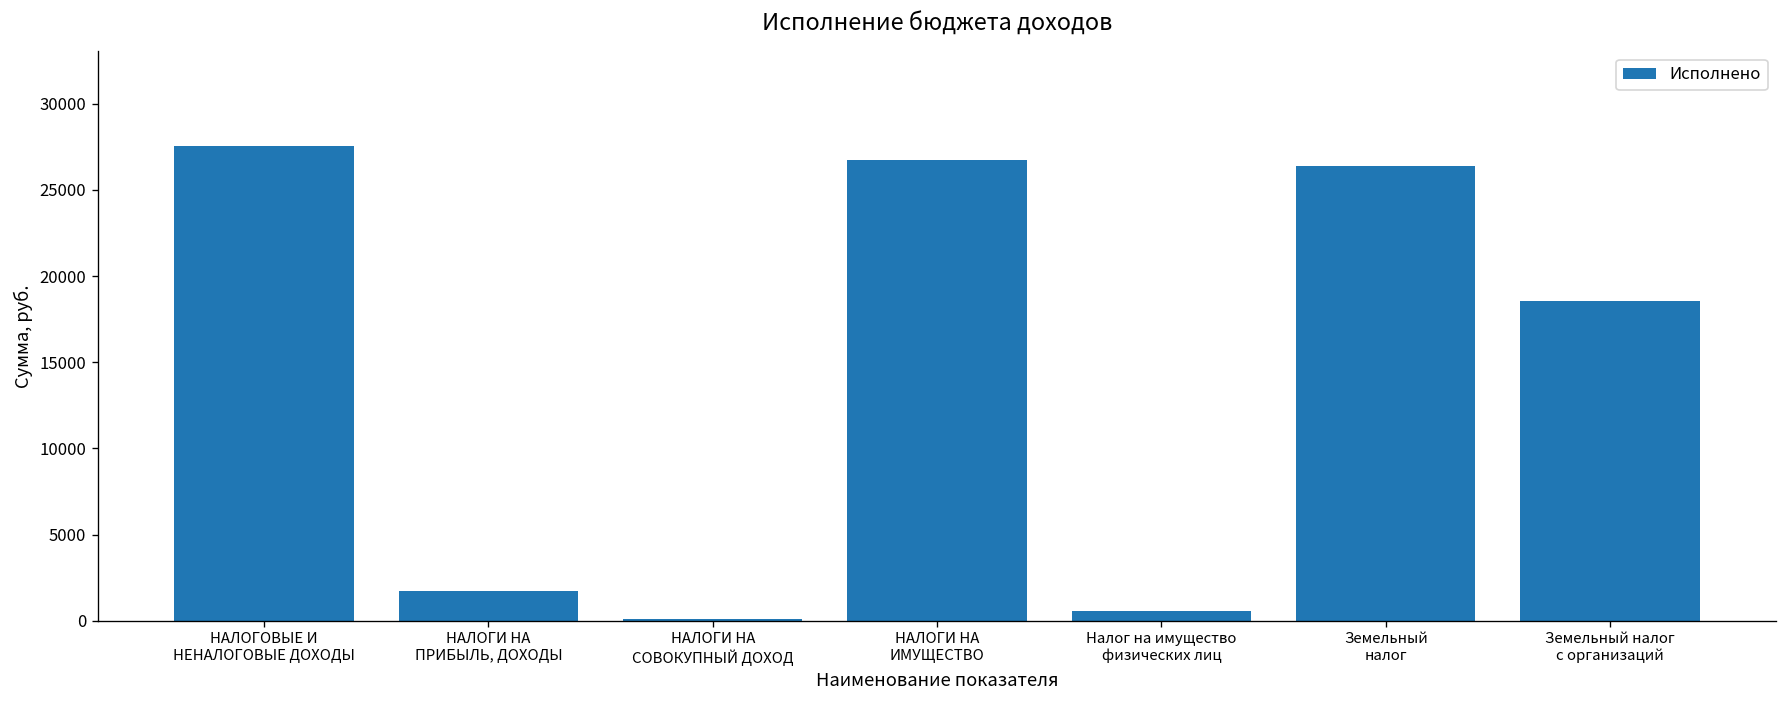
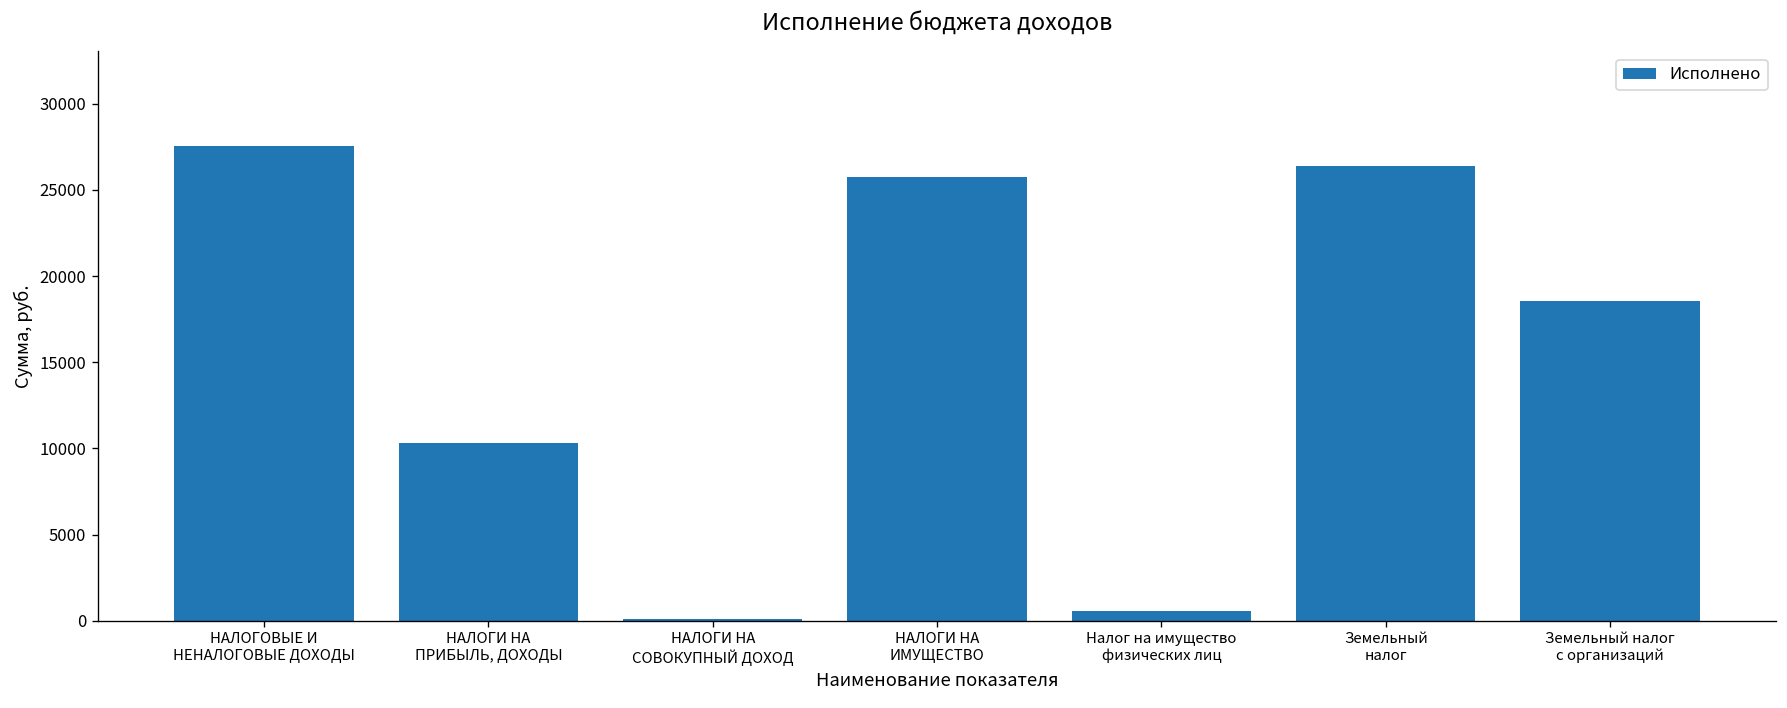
НАЛОГИ НА ПРИБЫЛЬ, ДОХОДЫ: 1700 -> 10300
НАЛОГИ НА ИМУЩЕСТВО: 26800 -> 25700
